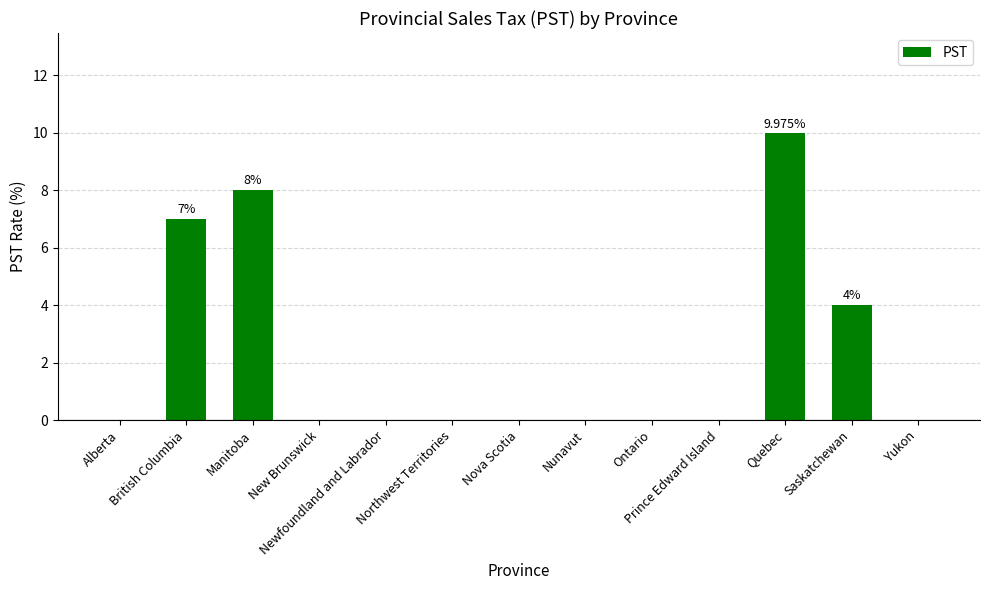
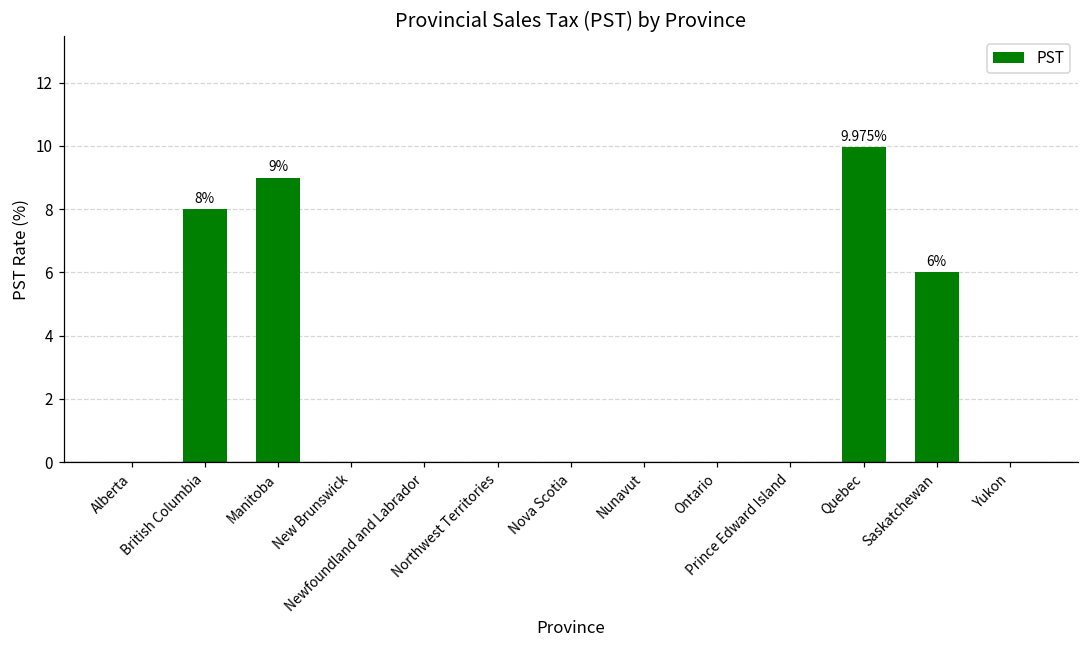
British Columbia: 7% -> 8%
Manitoba: 8% -> 9%
Saskatchewan: 4% -> 6%
